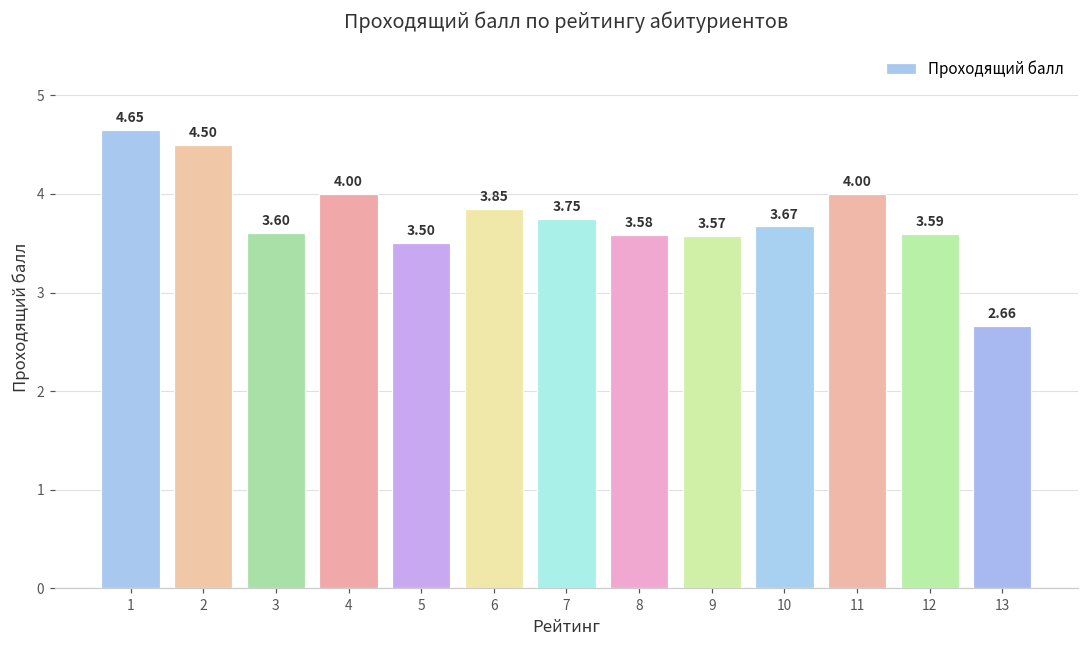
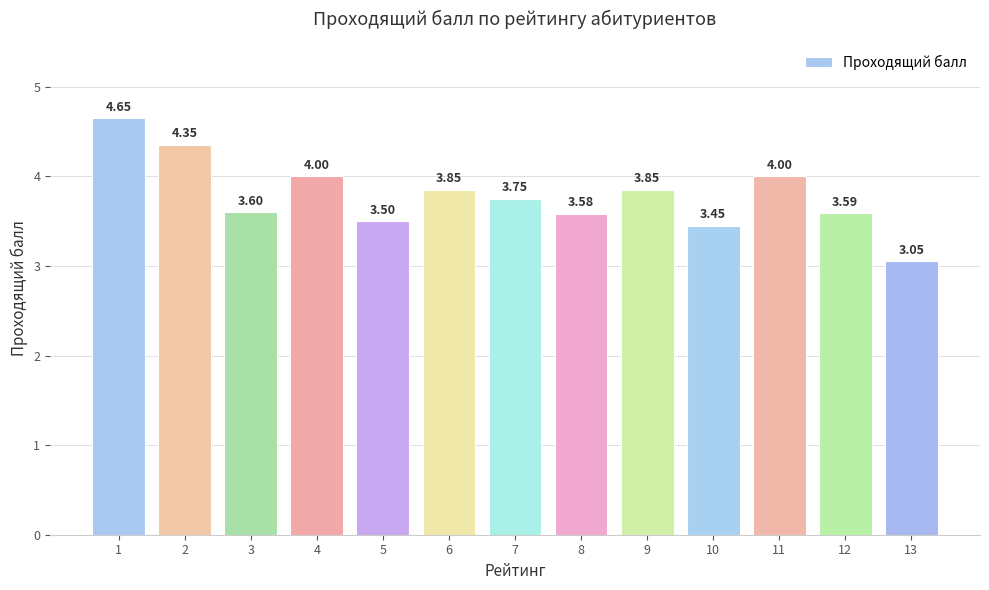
2: 4.50 -> 4.35
9: 3.57 -> 3.85
10: 3.67 -> 3.45
13: 2.66 -> 3.05
